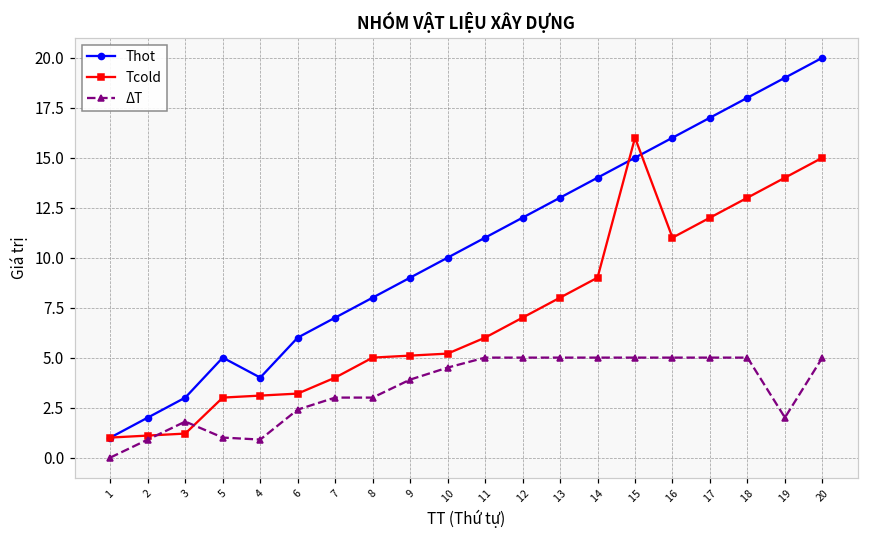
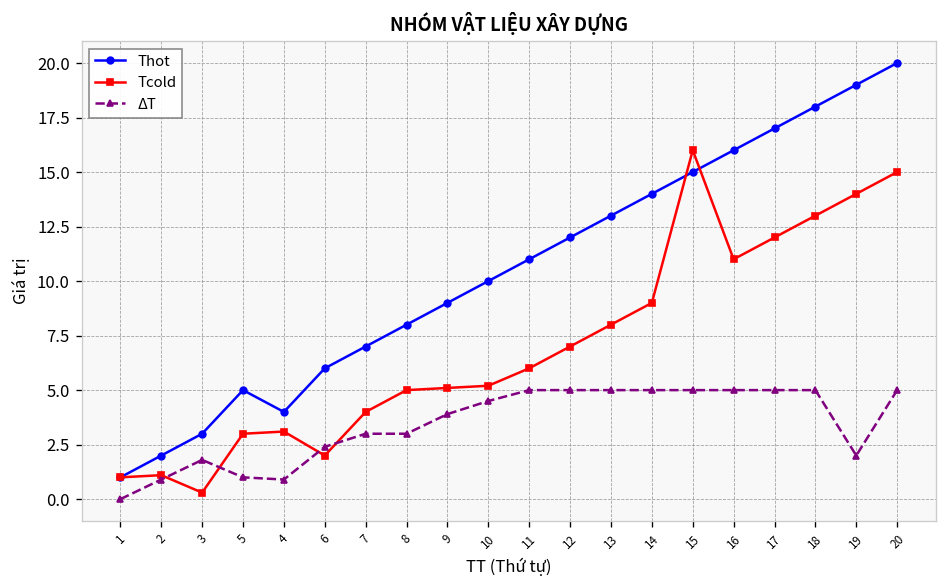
Tcold, 3: 1.2 -> 0.3
Tcold, 6: 3.2 -> 2.0
